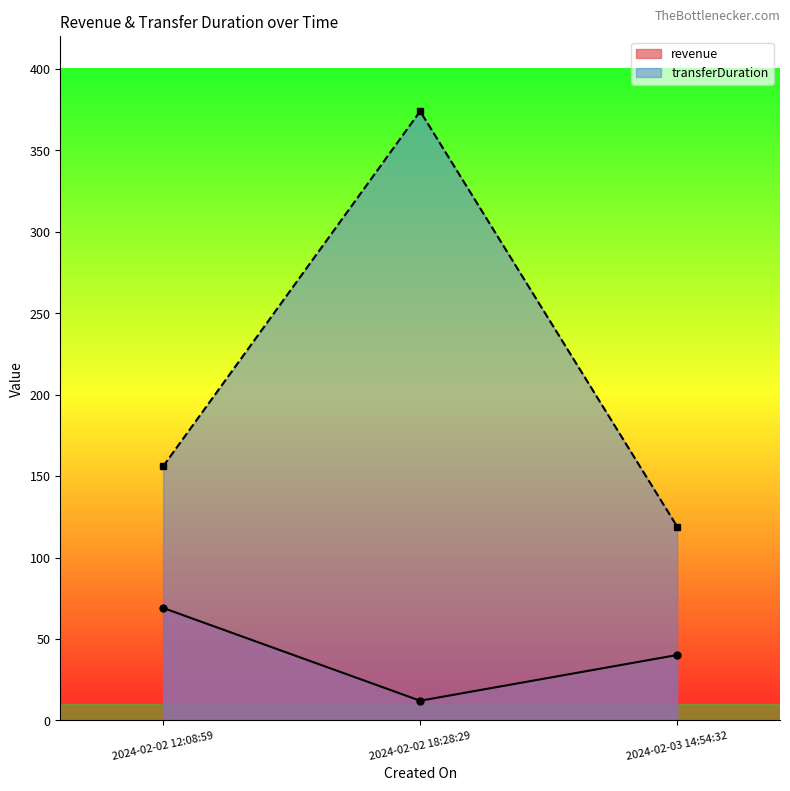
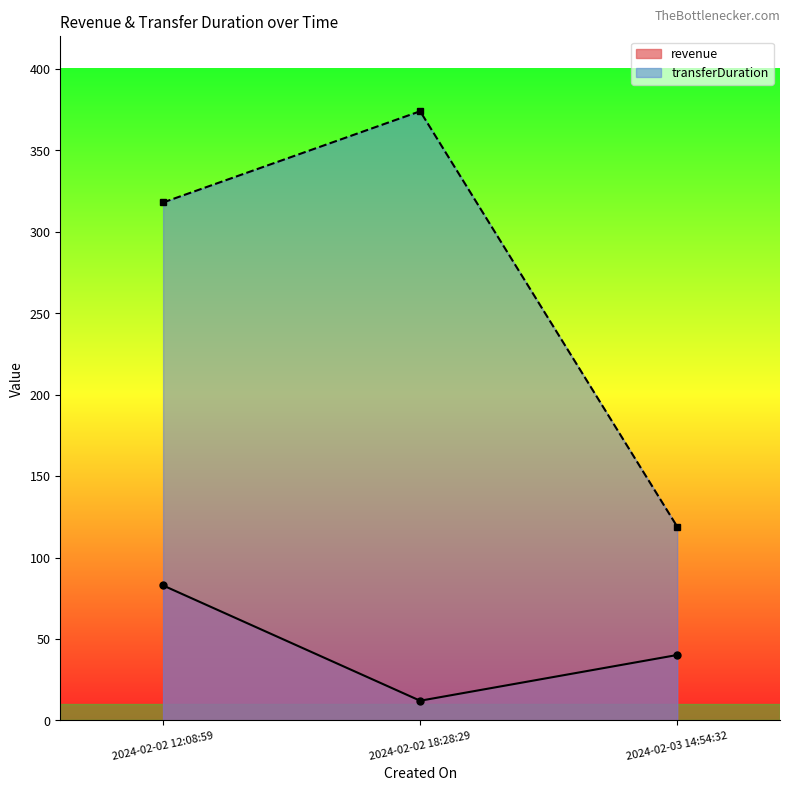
revenue, 2024-02-02 12:08:59: 69 -> 83
transferDuration, 2024-02-02 12:08:59: 156 -> 318
